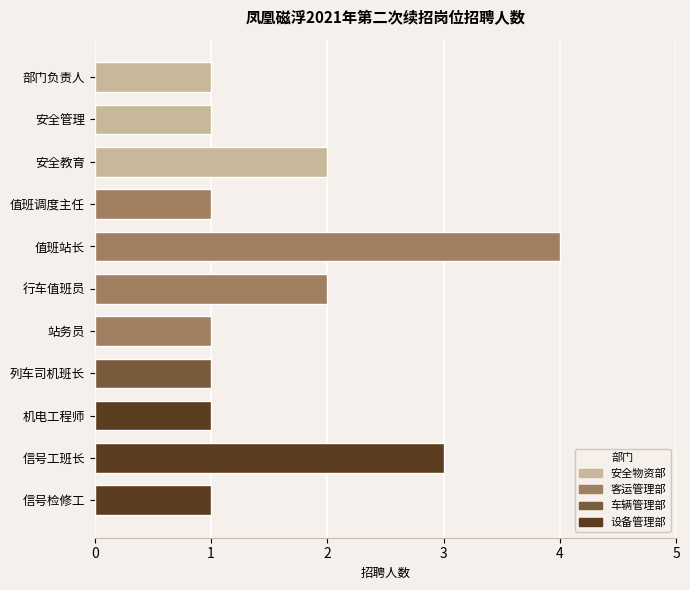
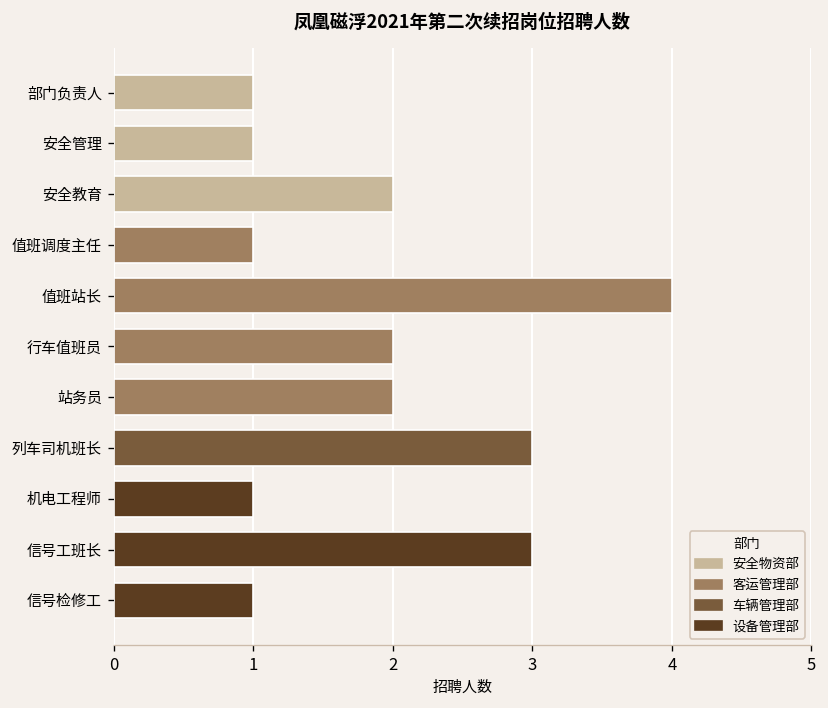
站务员: 1 -> 2
列车司机班长: 1 -> 3
